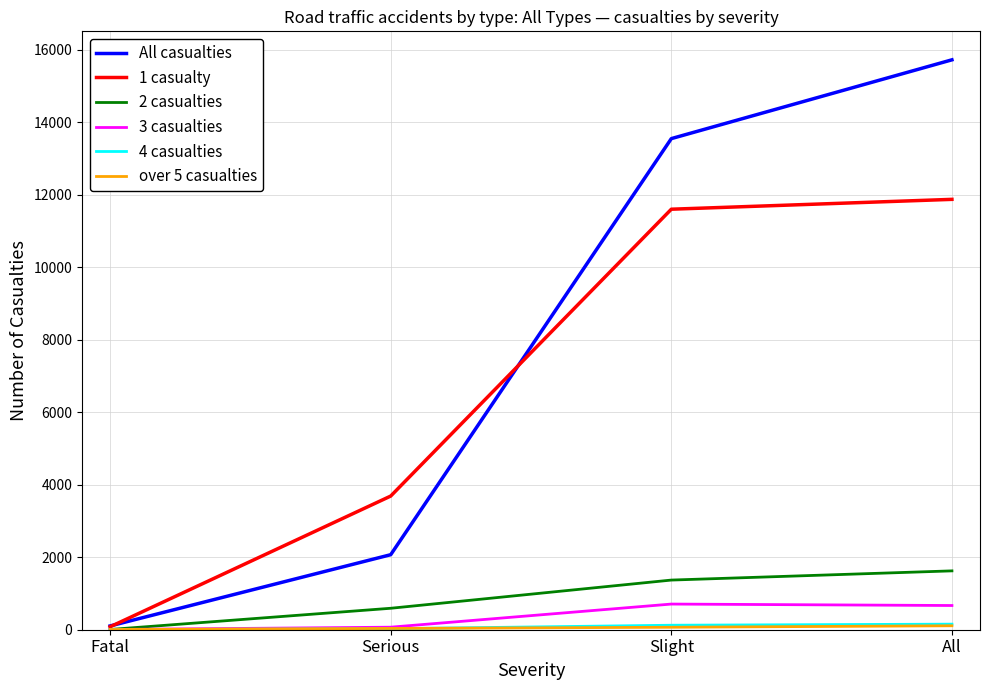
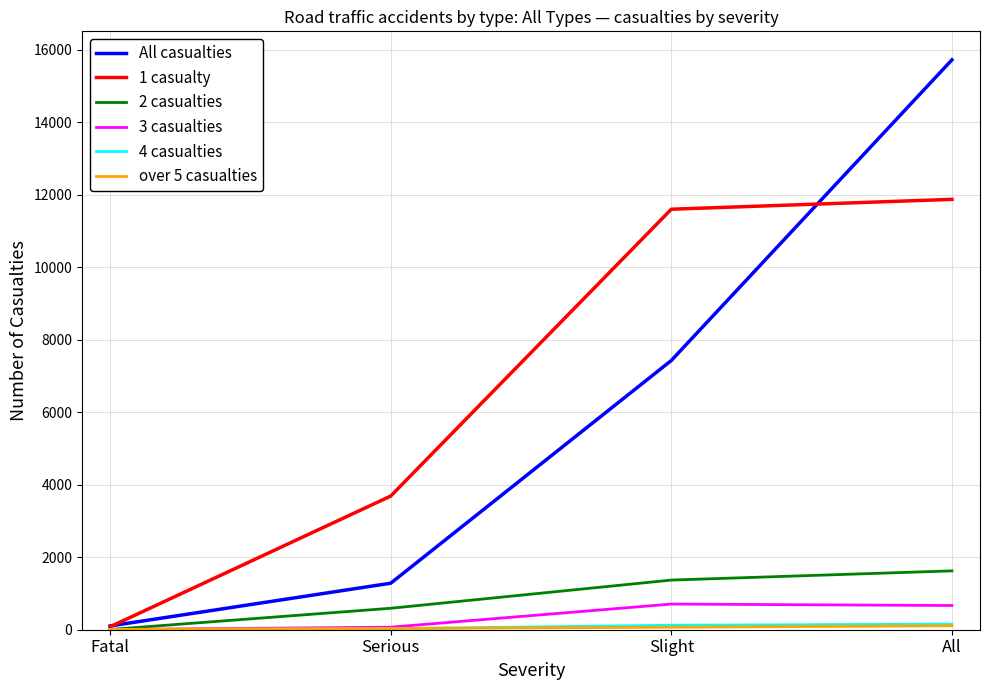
All casualties, Serious: 2100 -> 1300
All casualties, Slight: 13600 -> 7400
